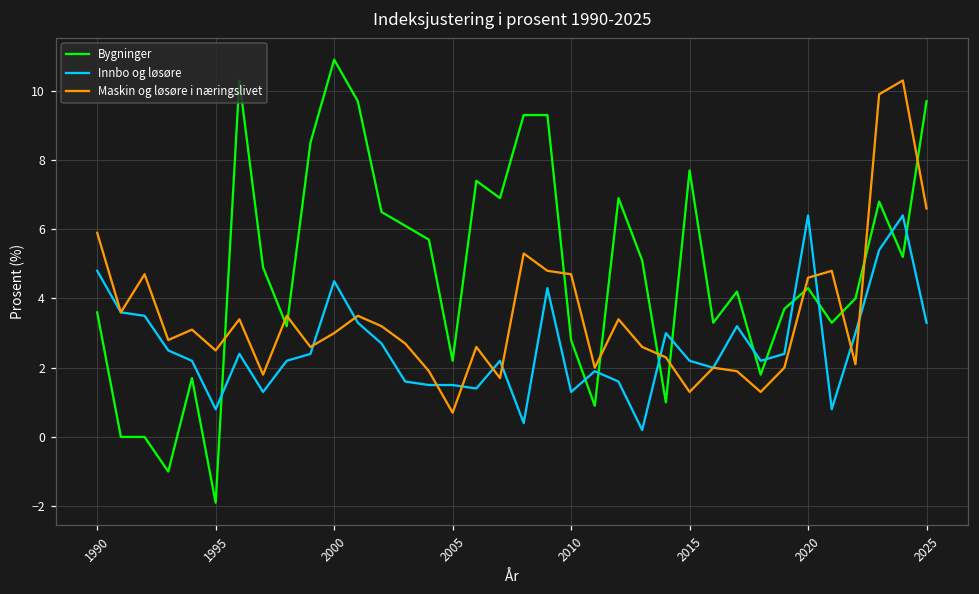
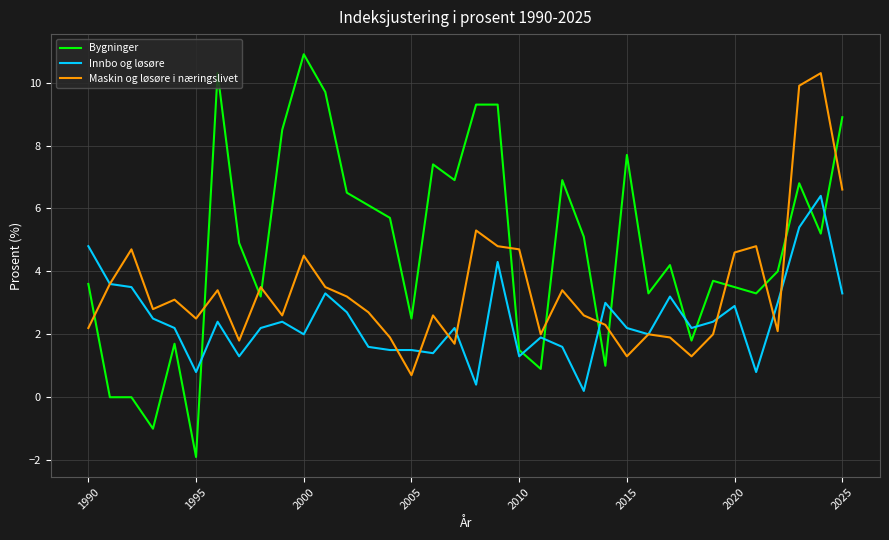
Maskin og løsøre i næringslivet, 1990: 5.9 -> 2.2
Innbo og løsøre, 2000: 4.5 -> 2.0
Maskin og løsøre i næringslivet, 2000: 3.0 -> 4.5
Bygninger, 2005: 2.2 -> 2.5
Bygninger, 2010: 2.8 -> 1.5
Bygninger, 2020: 4.3 -> 3.5
Innbo og løsøre, 2020: 6.4 -> 2.9
Bygninger, 2025: 9.7 -> 8.9
